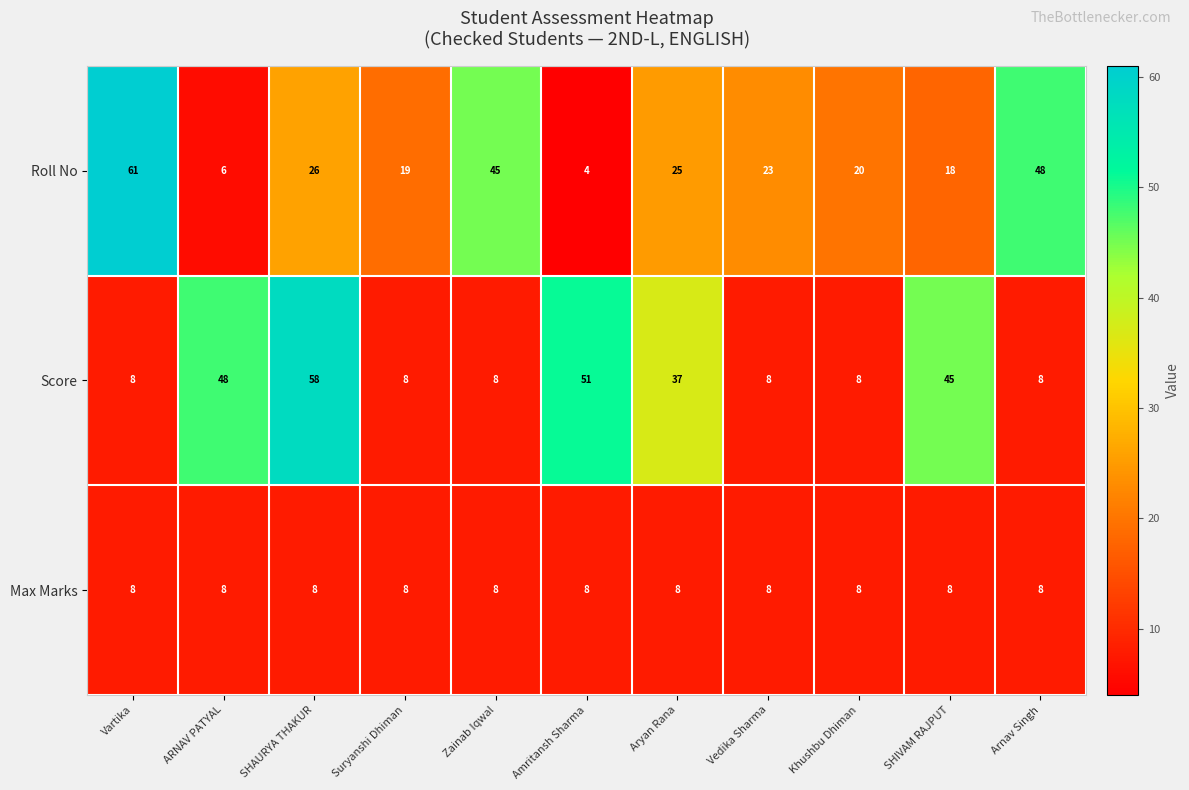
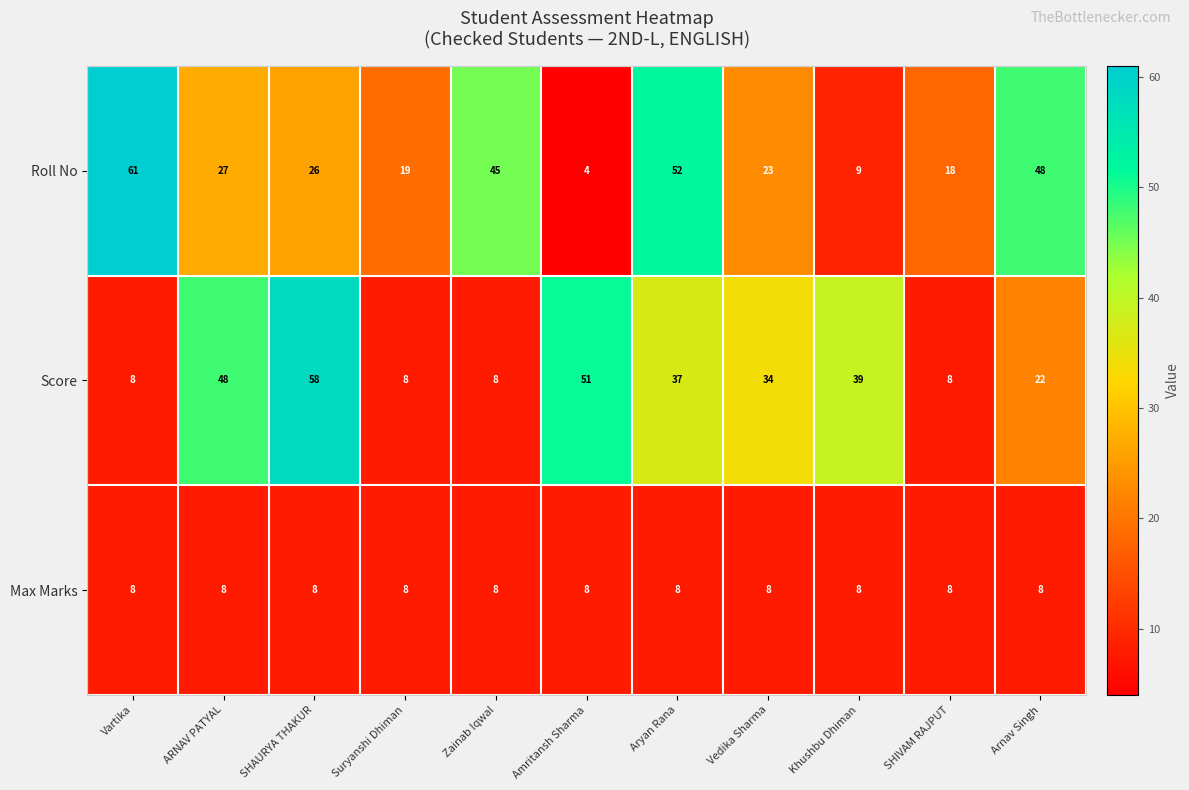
Roll No, ARNAV PATYAL: 6 -> 27
Roll No, Aryan Rana: 25 -> 52
Roll No, Khushbu Dhiman: 20 -> 9
Score, Vedika Sharma: 8 -> 34
Score, Khushbu Dhiman: 8 -> 39
Score, SHIVAM RAJPUT: 45 -> 8
Score, Arnav Singh: 8 -> 22
